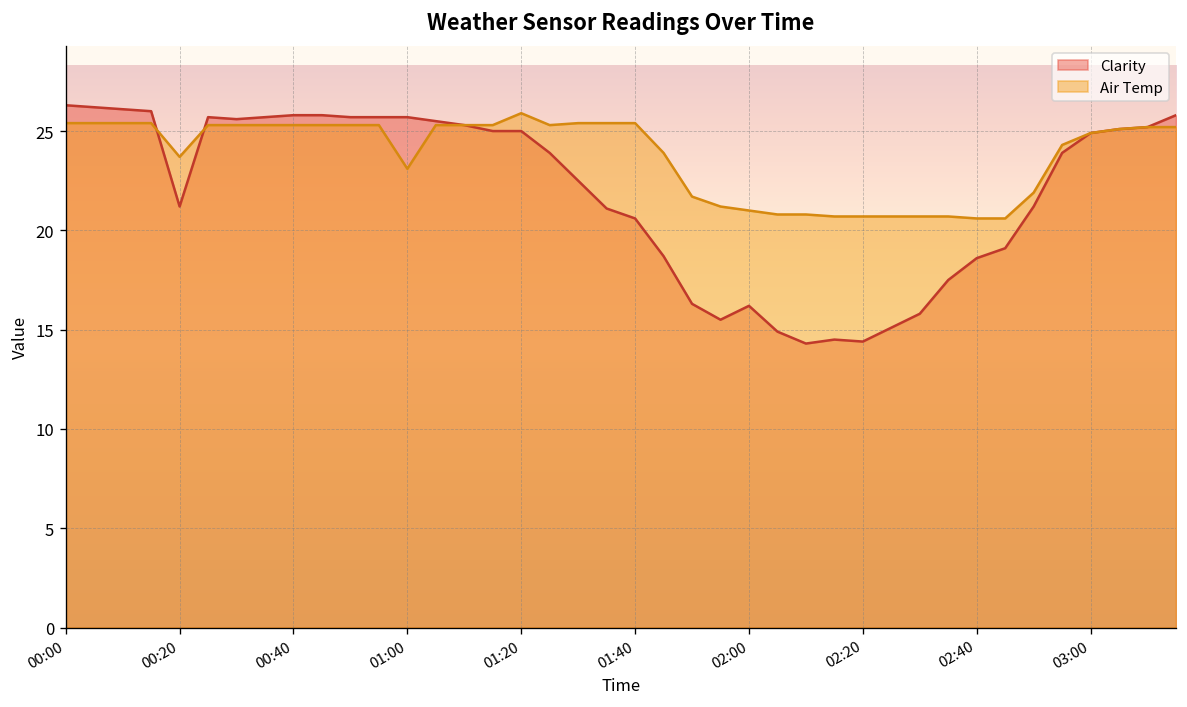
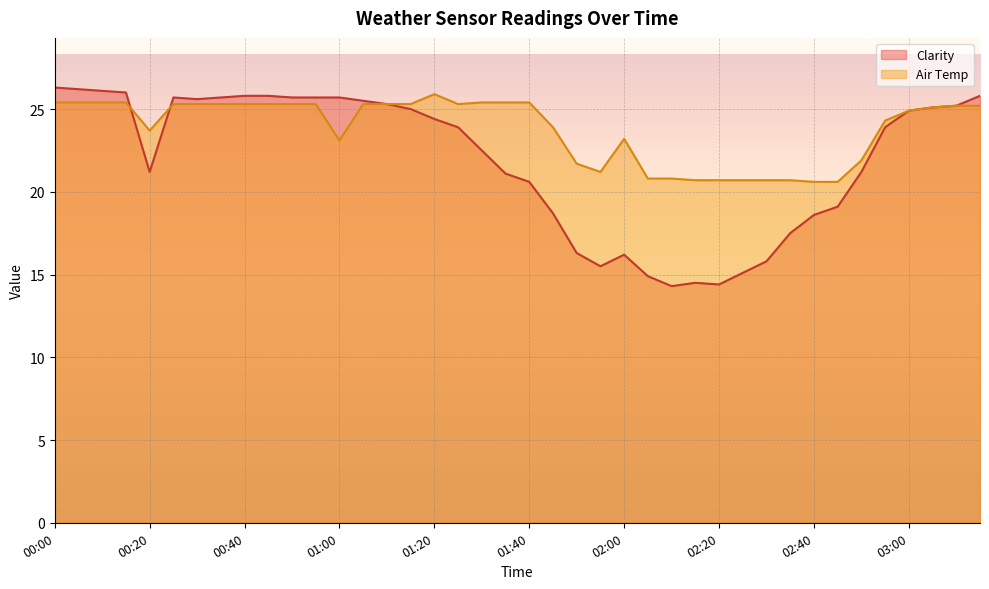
Clarity, 01:20: 25.0 -> 24.4
Air Temp, 02:00: 21.0 -> 23.2
